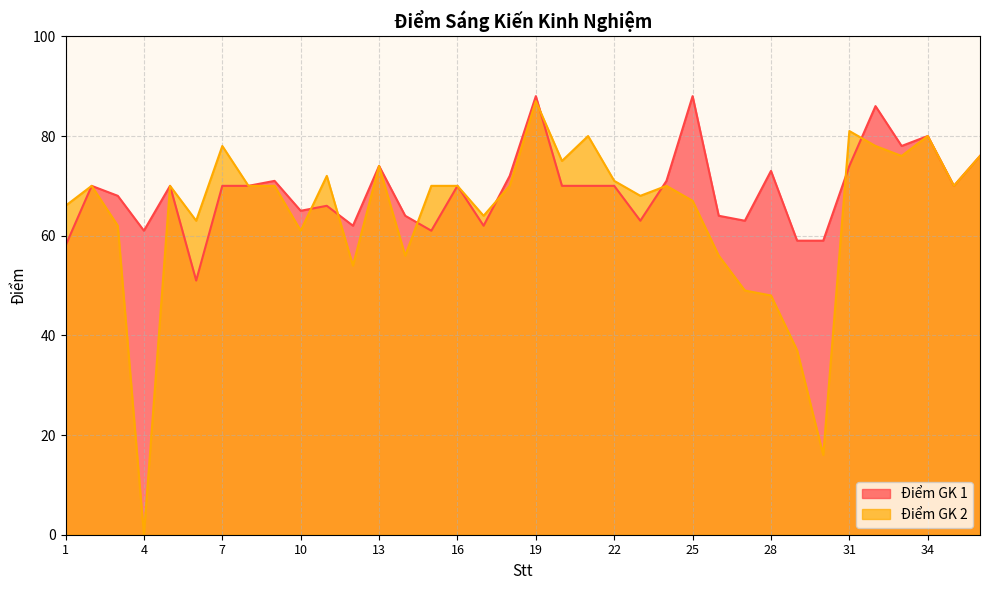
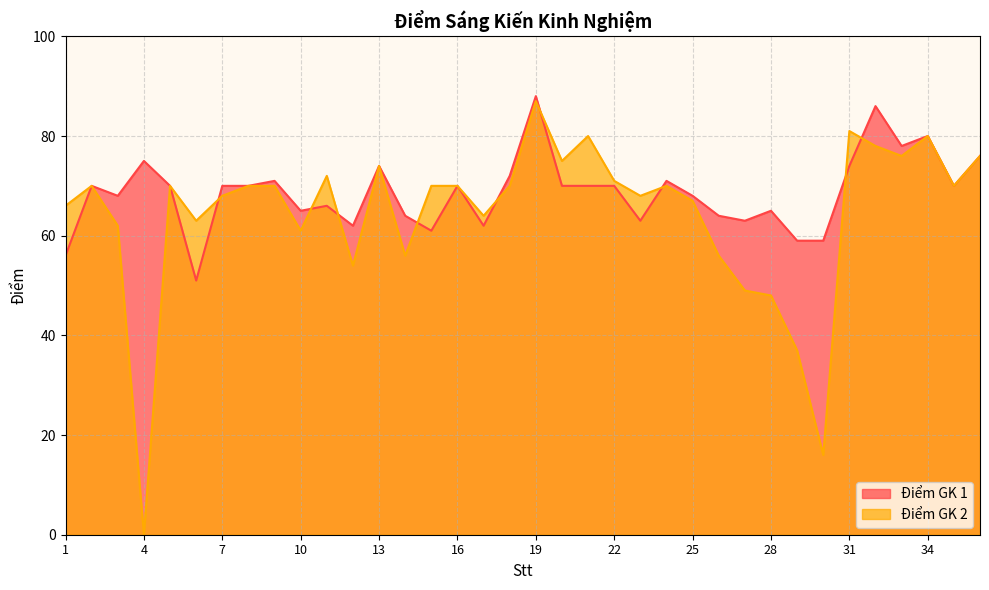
Điểm GK 1, 1: 58 -> 56
Điểm GK 1, 4: 61 -> 75
Điểm GK 2, 7: 78 -> 68
Điểm GK 1, 25: 88 -> 68
Điểm GK 1, 28: 73 -> 65
